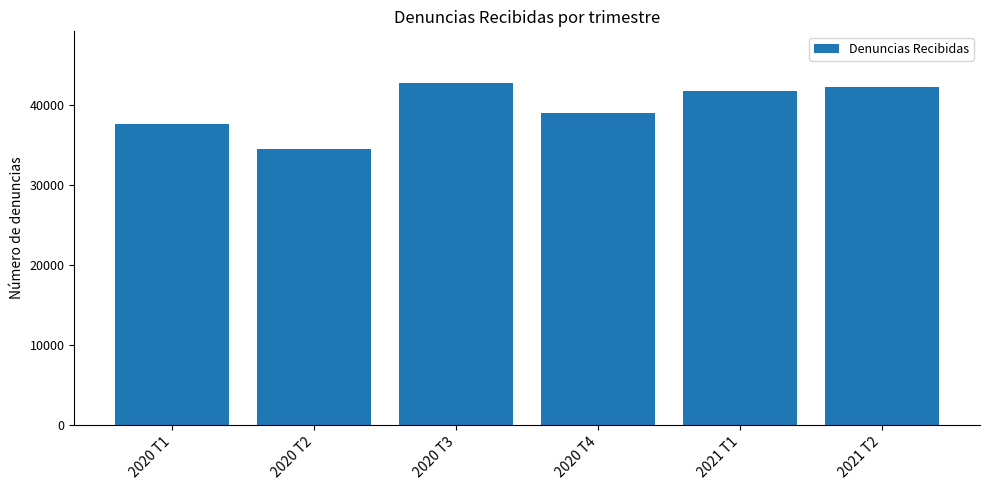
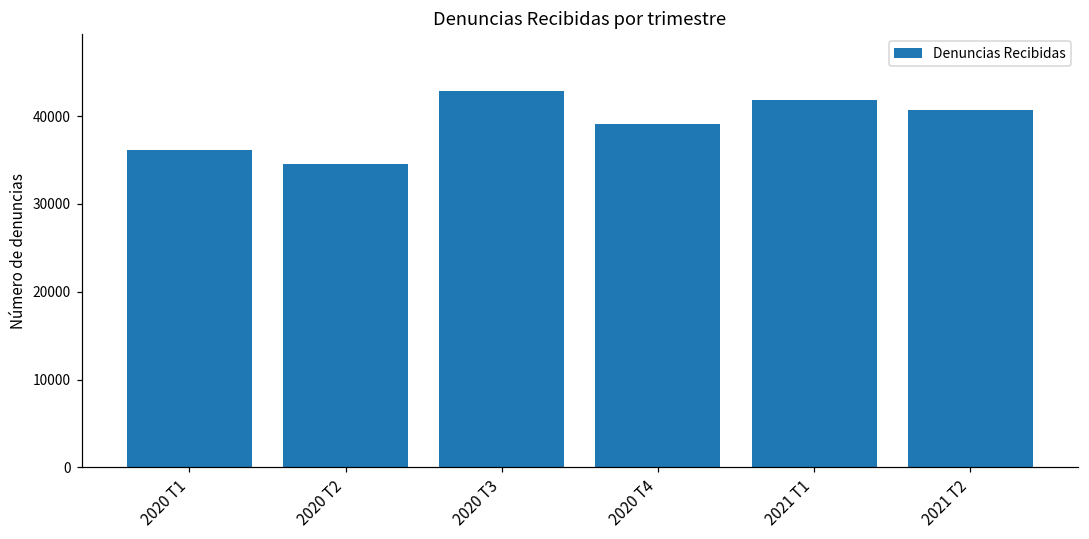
2020 T1: 38000 -> 36000
2021 T2: 42000 -> 41000
